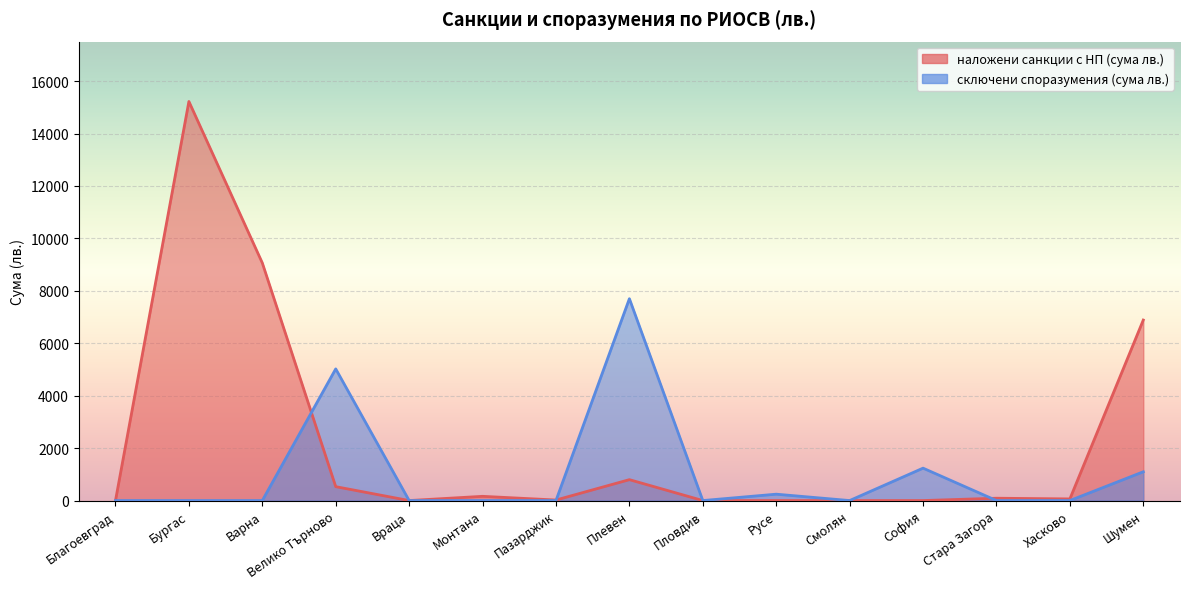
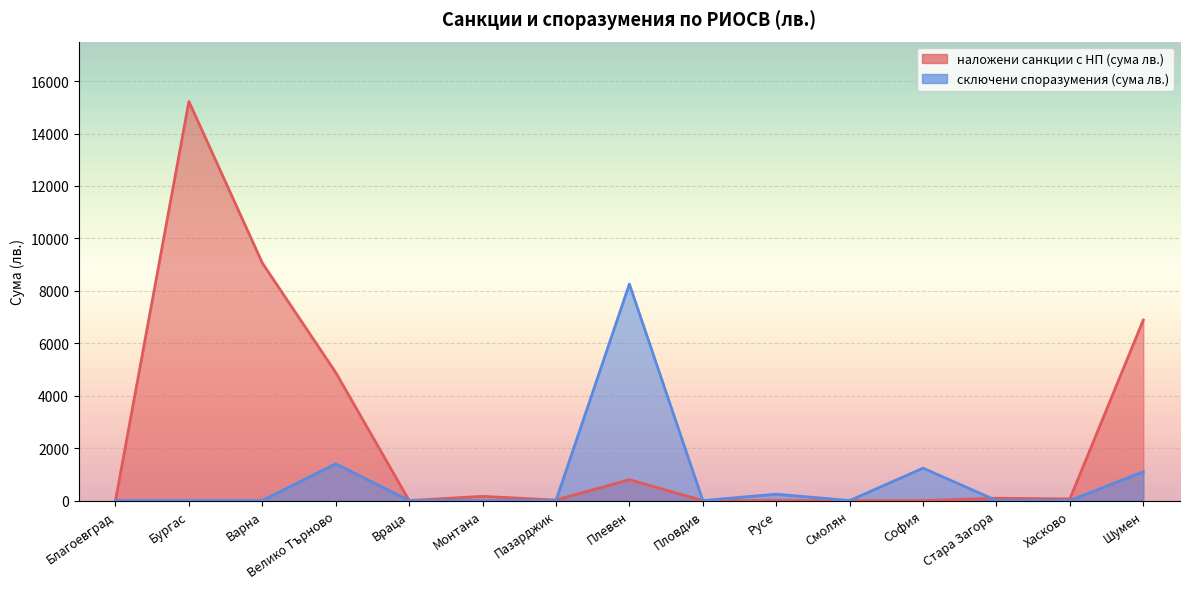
наложени санкции с НП (сума лв.), Велико Търново: 500 -> 4900
сключени споразумения (сума лв.), Велико Търново: 5000 -> 1400
сключени споразумения (сума лв.), Плевен: 7700 -> 8300
